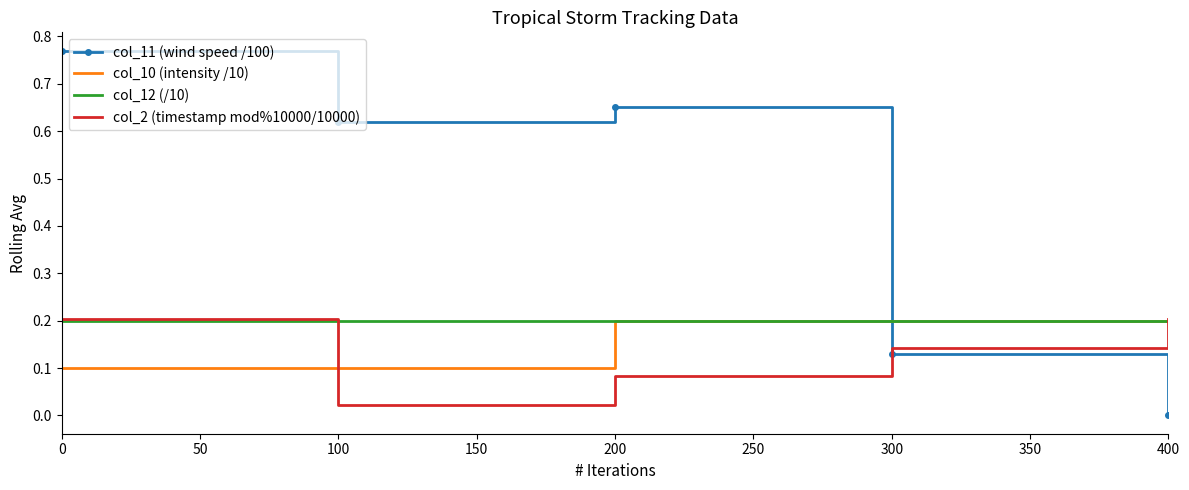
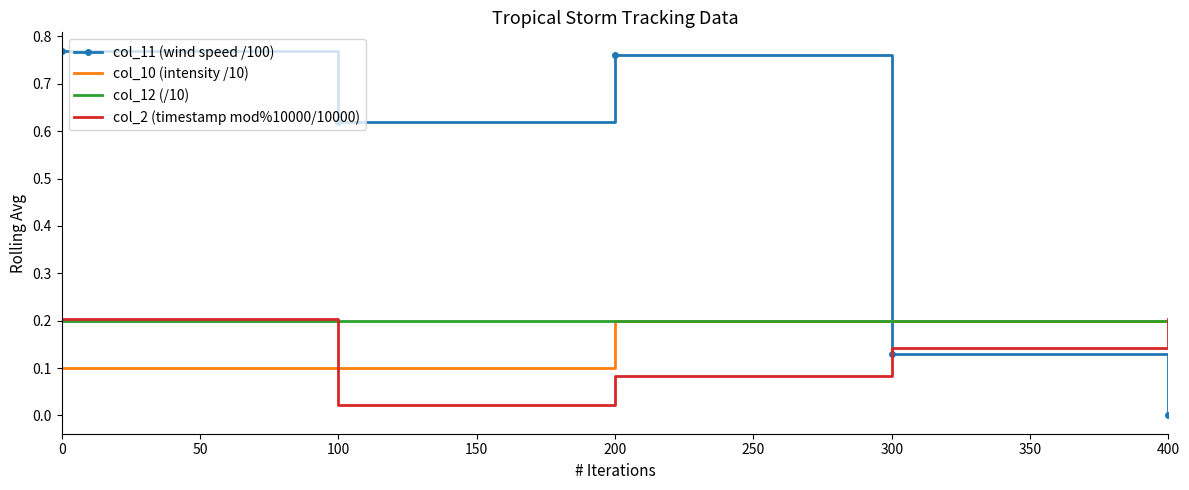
col_11 (wind speed /100), 200: 0.65 -> 0.76
